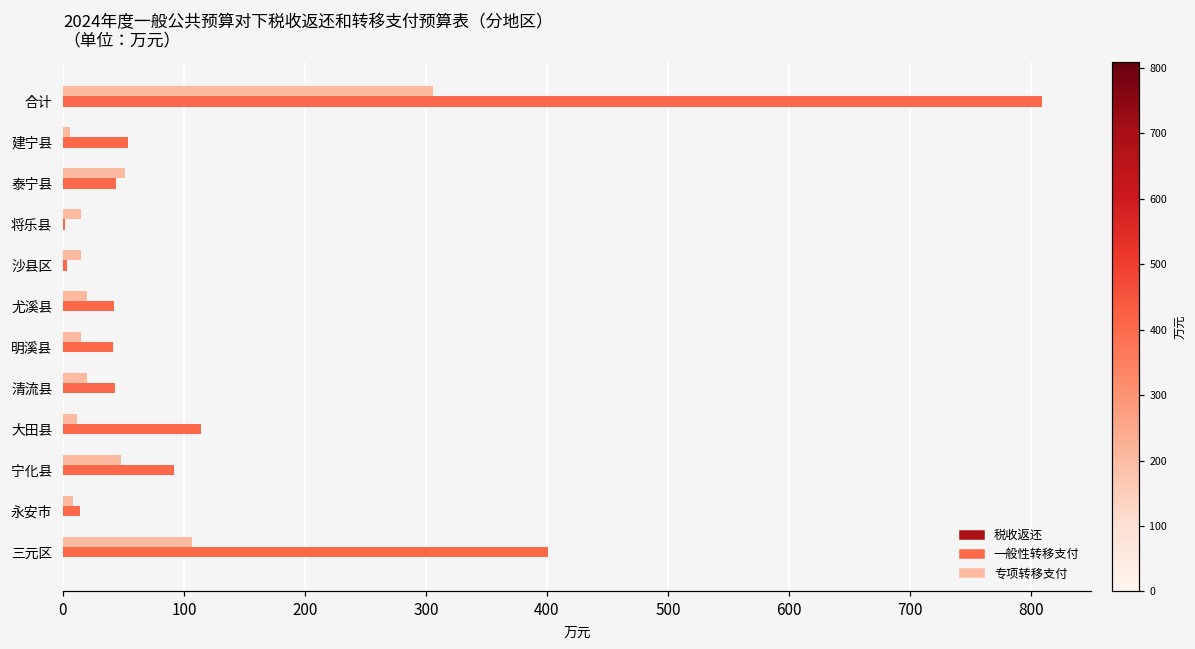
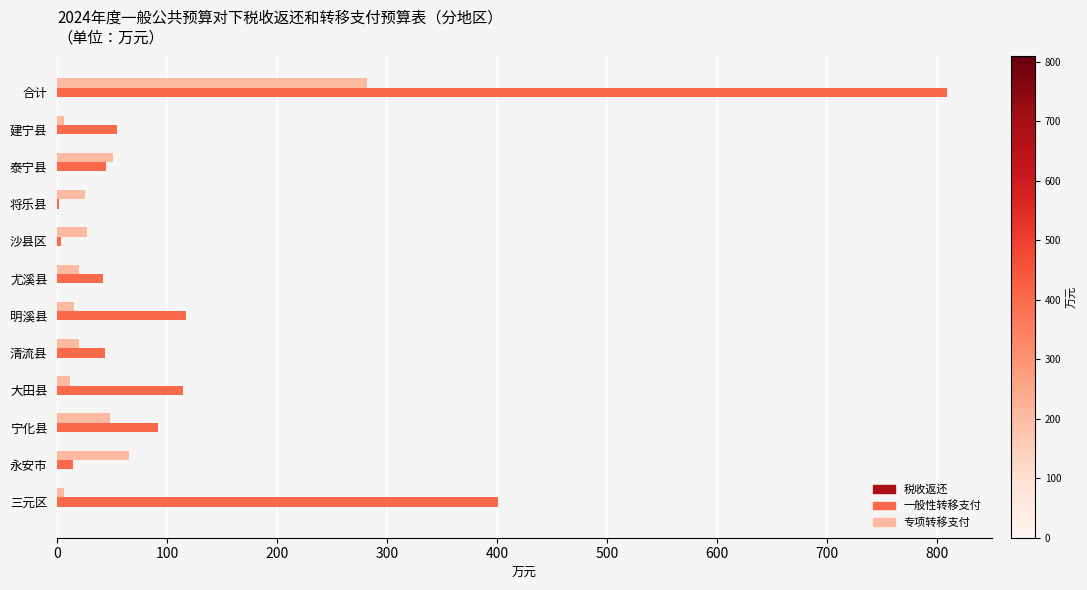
专项转移支付, 合计: 306 -> 282
专项转移支付, 将乐县: 15 -> 25
专项转移支付, 沙县区: 15 -> 27
一般性转移支付, 明溪县: 41 -> 117
专项转移支付, 永安市: 8 -> 65
专项转移支付, 三元区: 107 -> 6
